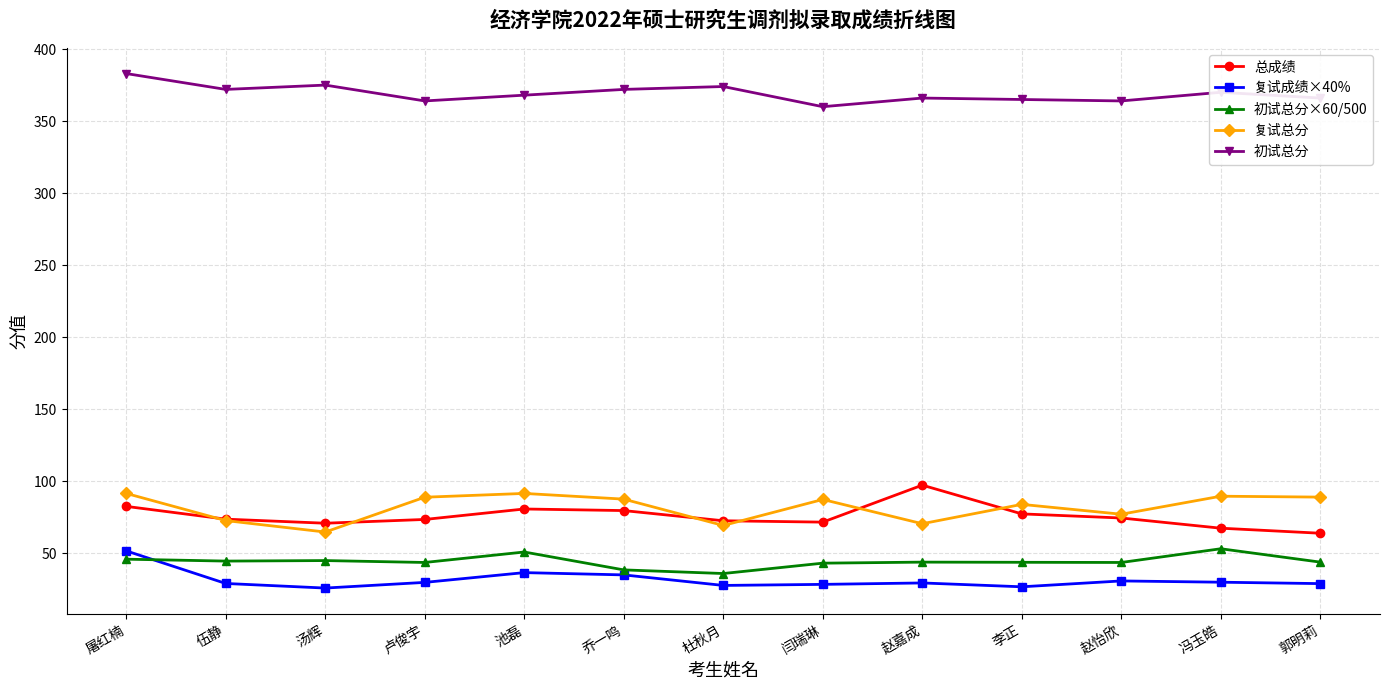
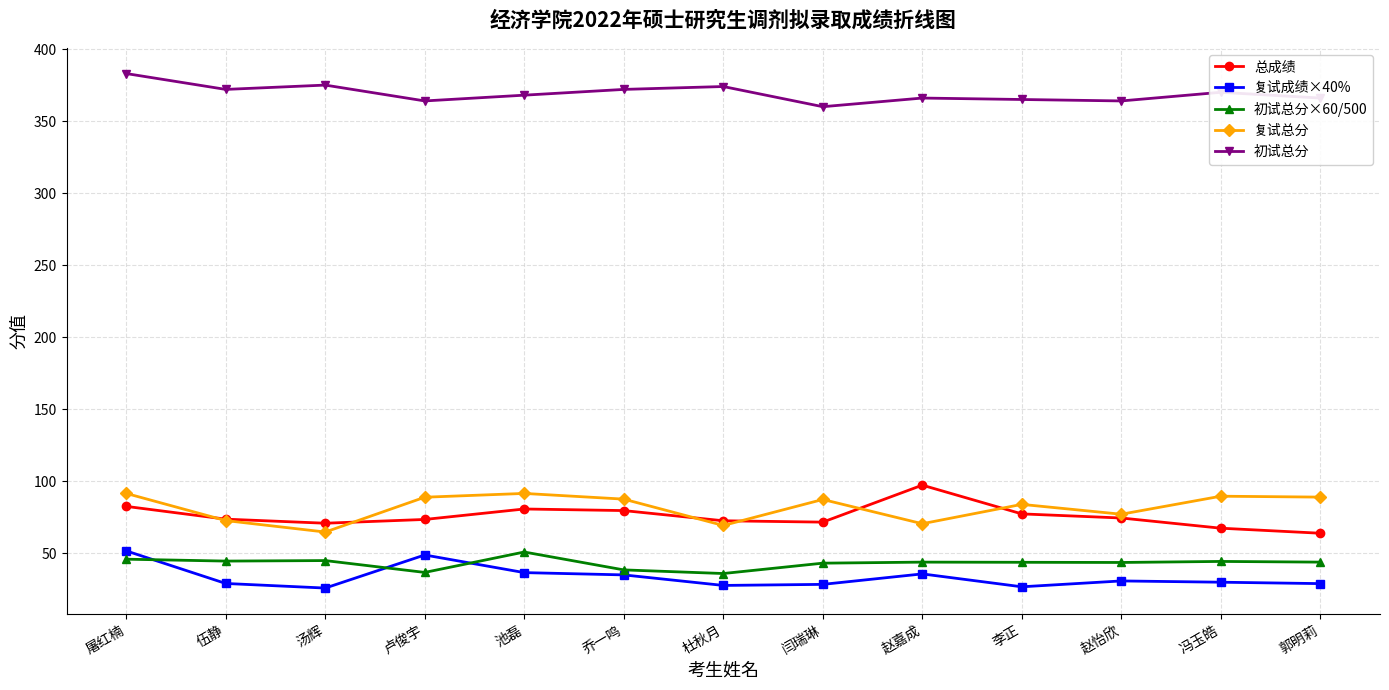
复试成绩×40%, 卢俊宇: 30 -> 49
初试总分×60/500, 卢俊宇: 44 -> 37
复试成绩×40%, 赵嘉成: 29 -> 36
初试总分×60/500, 冯玉皓: 53 -> 44
